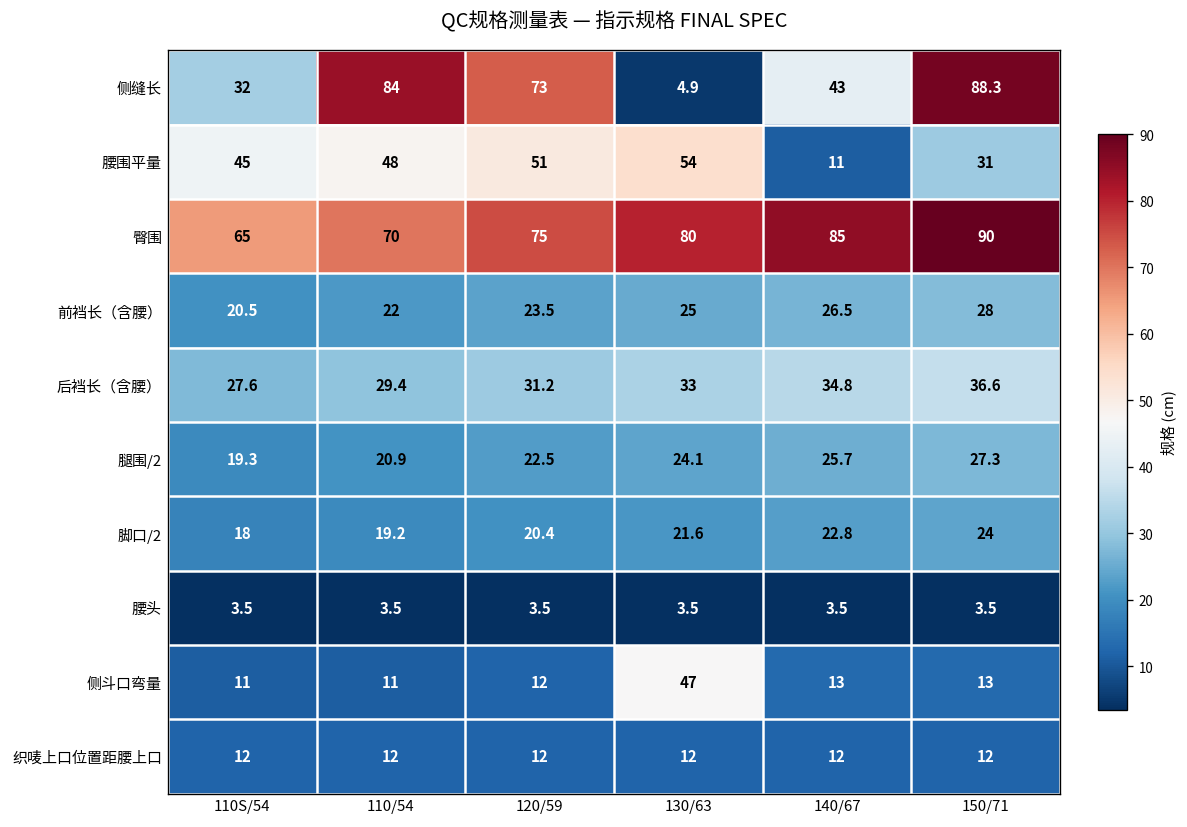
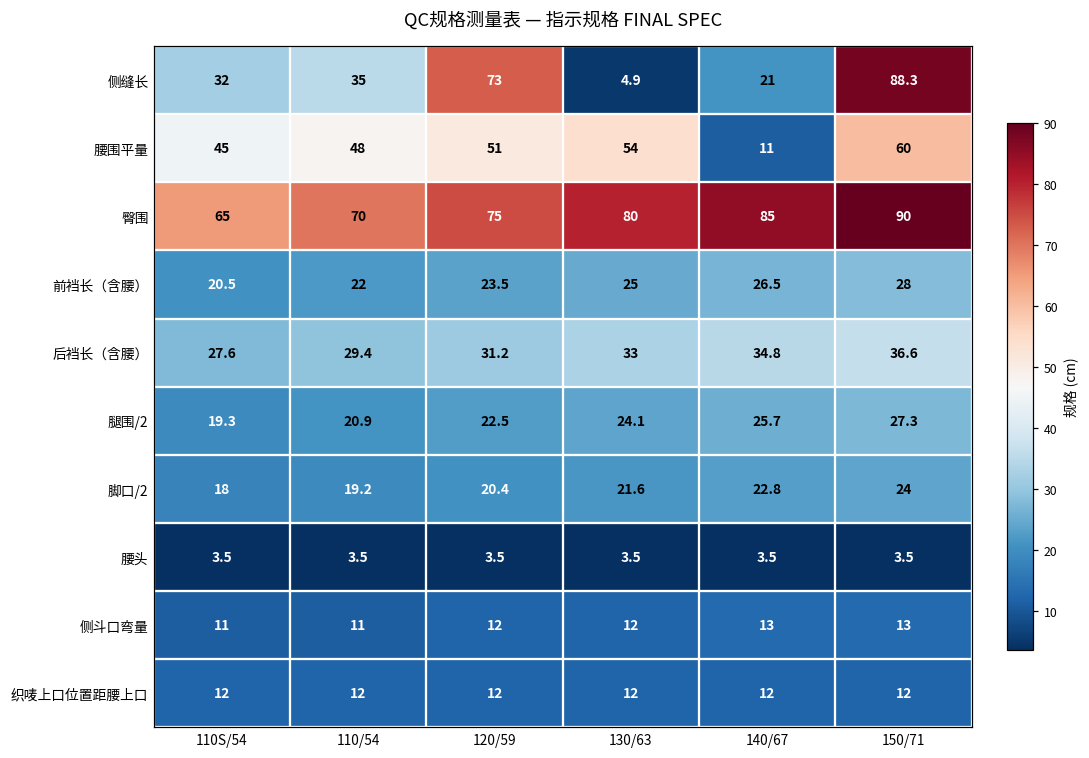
侧缝长, 110/54: 84 -> 35
侧缝长, 140/67: 43 -> 21
腰围平量, 150/71: 31 -> 60
侧斗口弯量, 130/63: 47 -> 12
